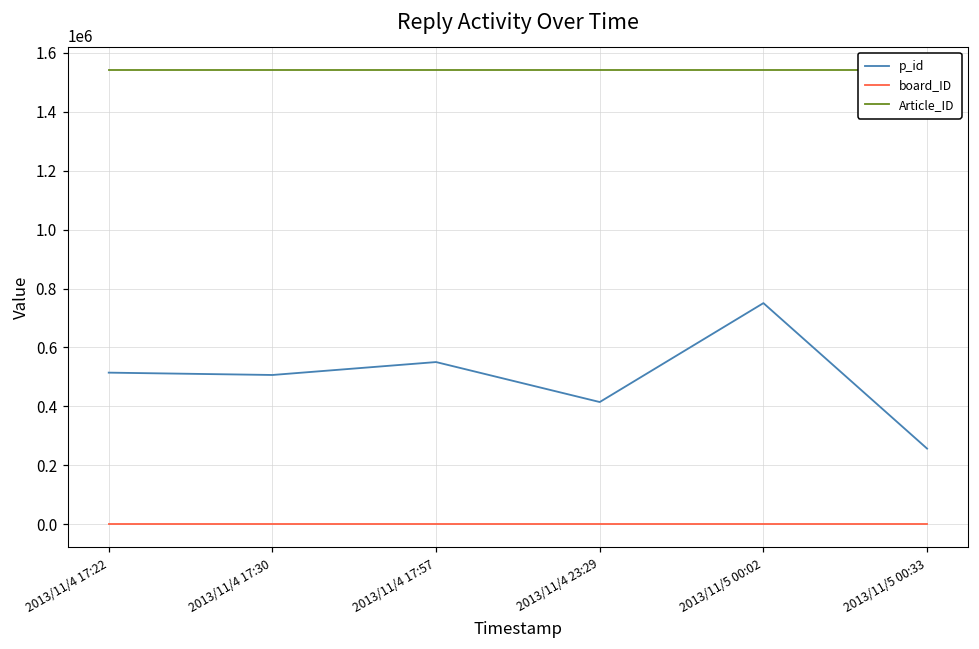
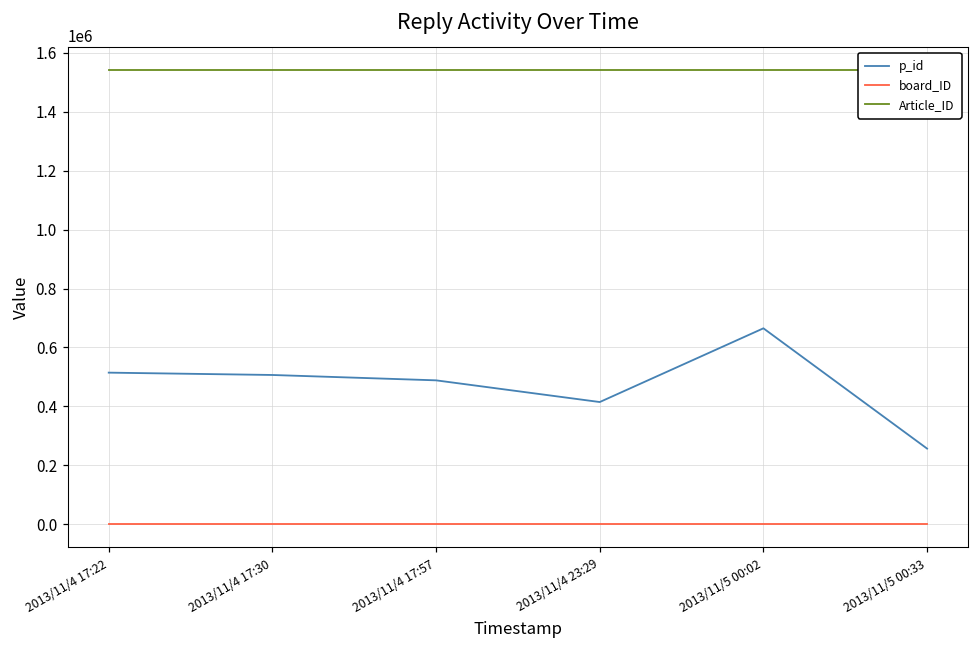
p_id, 2013/11/4 17:57: 550000 -> 490000
p_id, 2013/11/5 00:02: 750000 -> 670000
